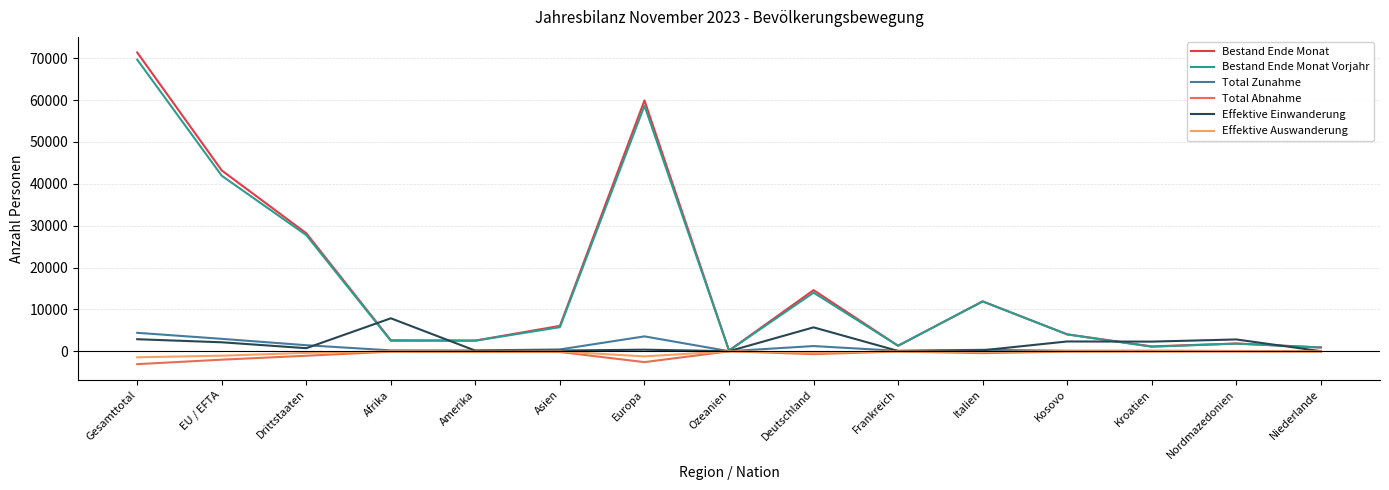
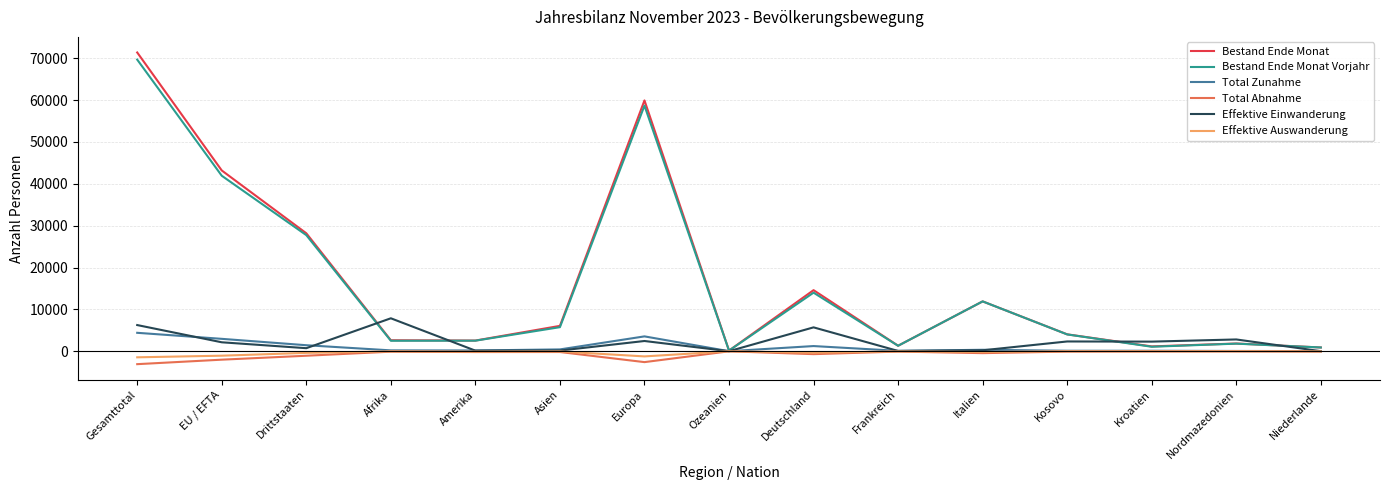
Effektive Einwanderung, Gesamttotal: 3000 -> 6000
Effektive Einwanderung, Europa: 0 -> 2000
